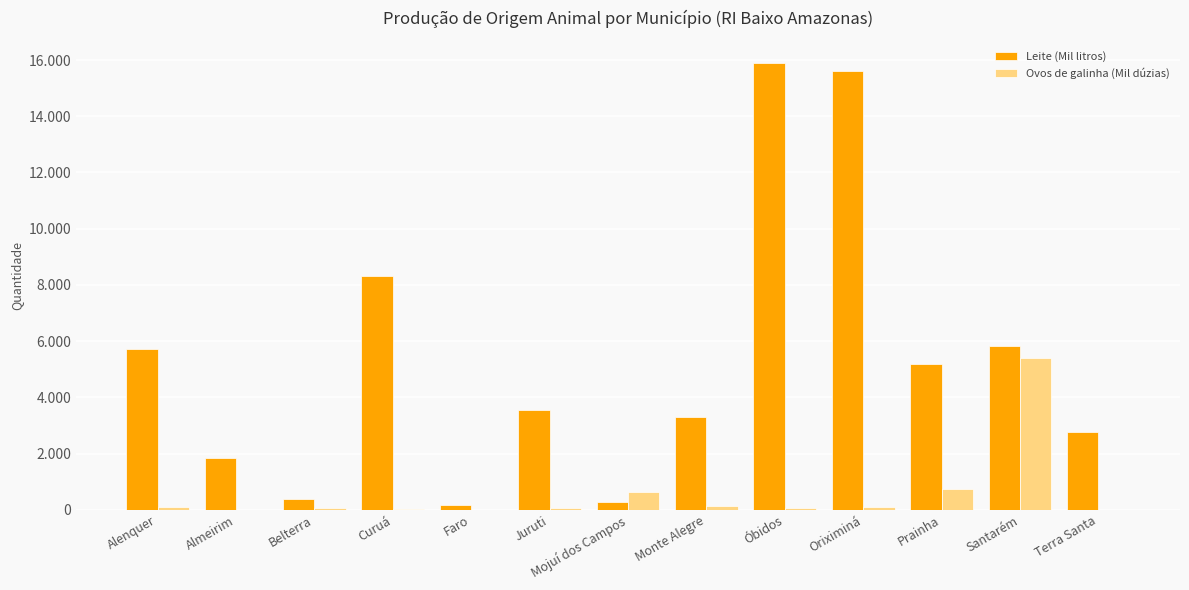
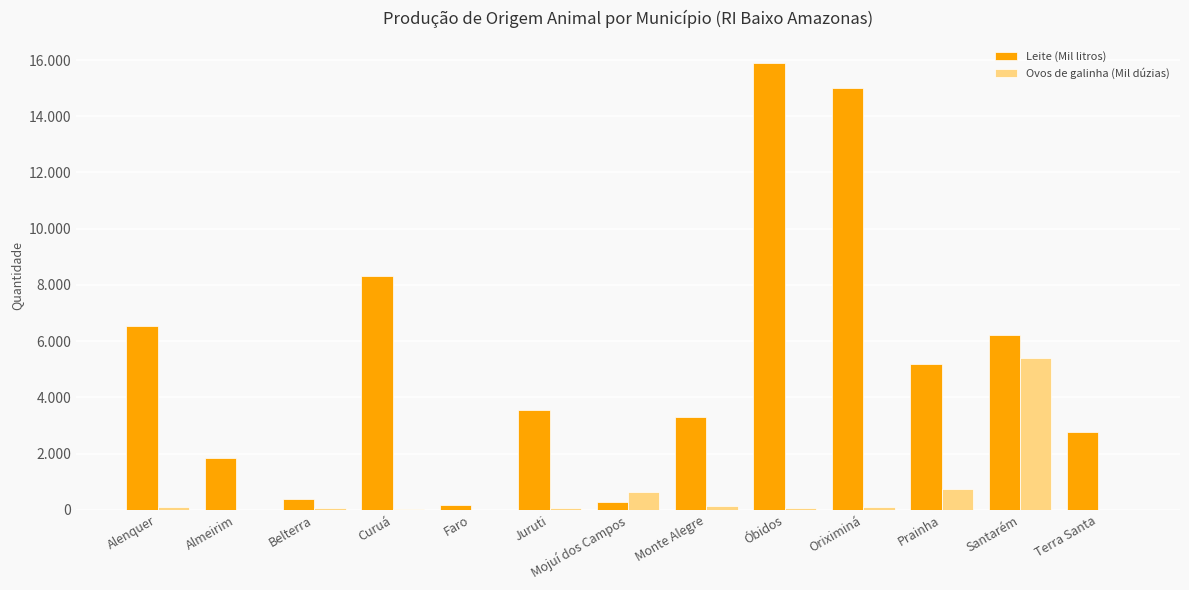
Leite (Mil litros), Alenquer: 5.7 -> 6.5
Leite (Mil litros), Oriximiná: 15.6 -> 15.0
Leite (Mil litros), Santarém: 5.8 -> 6.2
